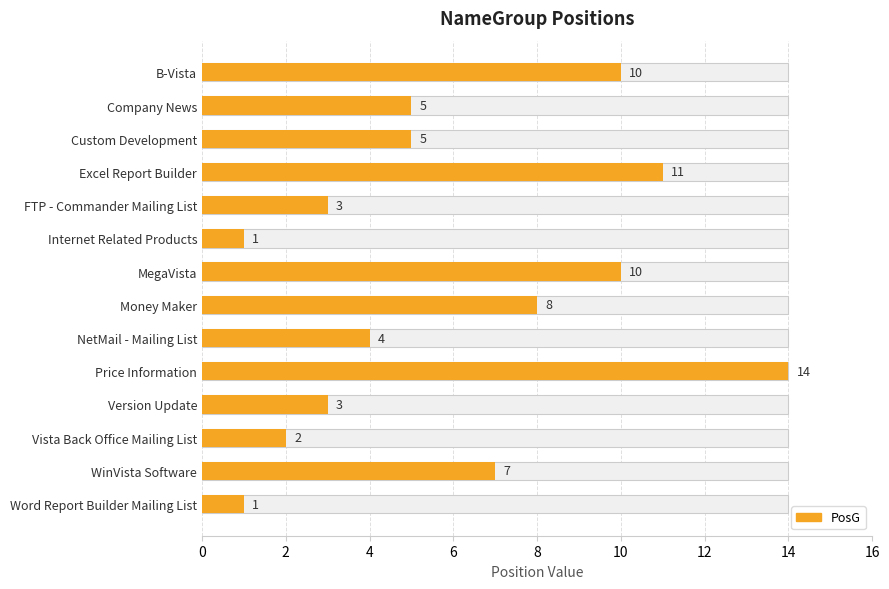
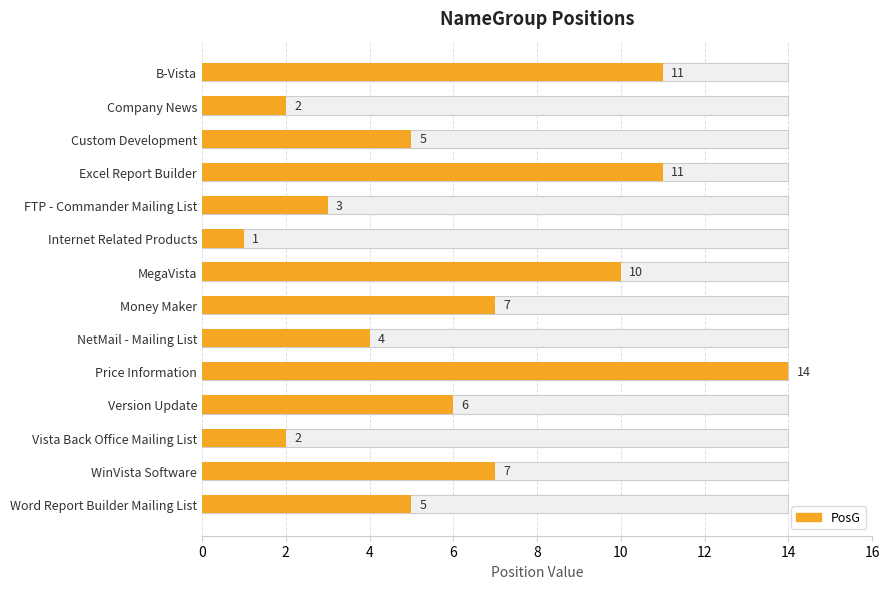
PosG, B-Vista: 10 -> 11
PosG, Company News: 5 -> 2
PosG, Money Maker: 8 -> 7
PosG, Version Update: 3 -> 6
PosG, Word Report Builder Mailing List: 1 -> 5
